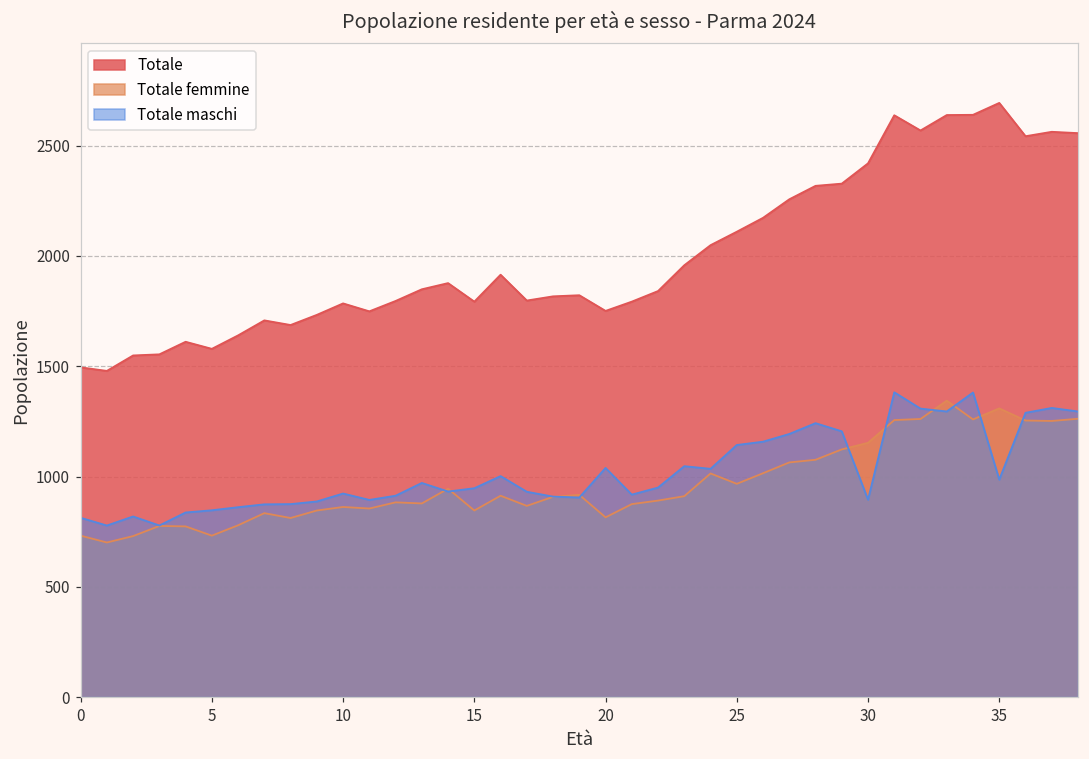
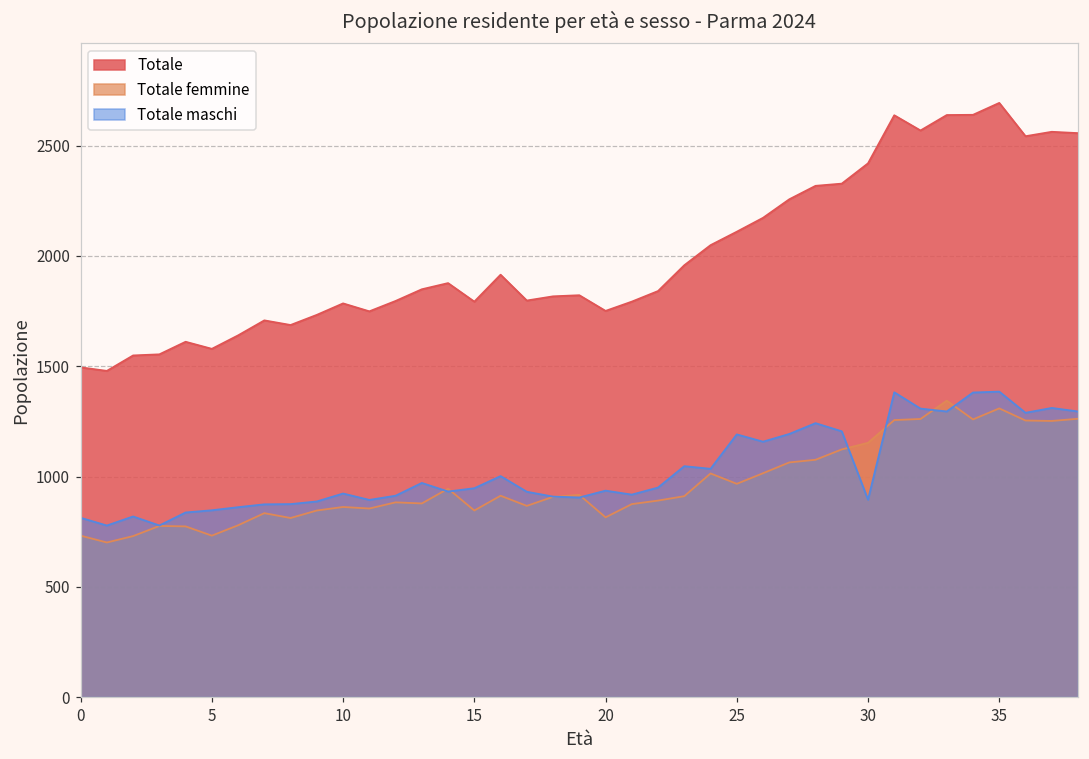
Totale maschi, 20: 1040 -> 940
Totale maschi, 25: 1140 -> 1190
Totale maschi, 35: 990 -> 1390
